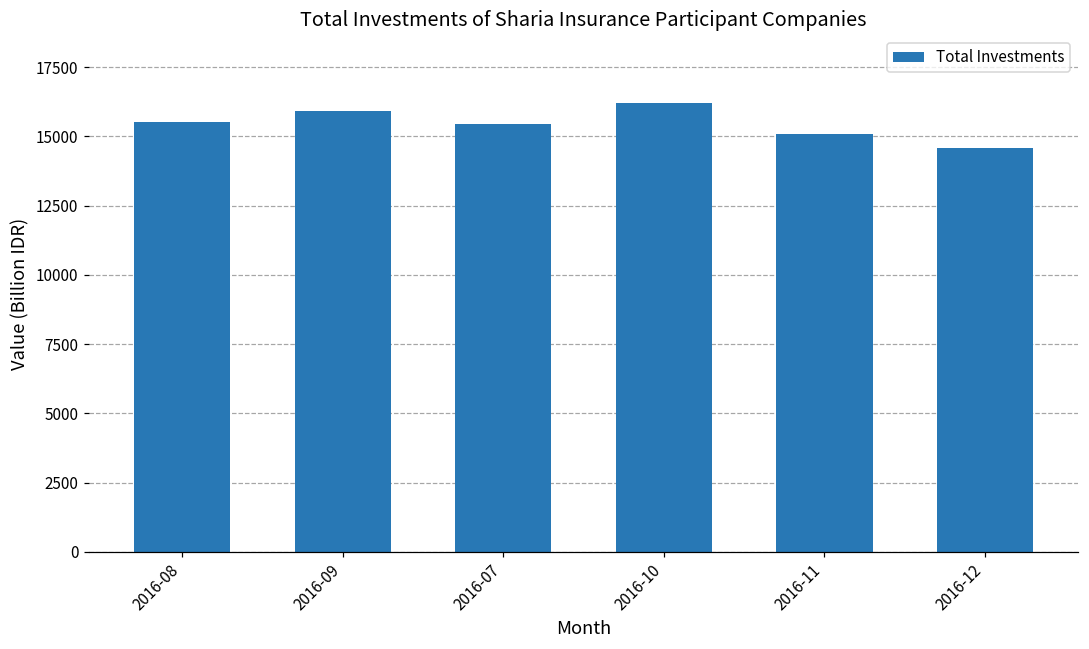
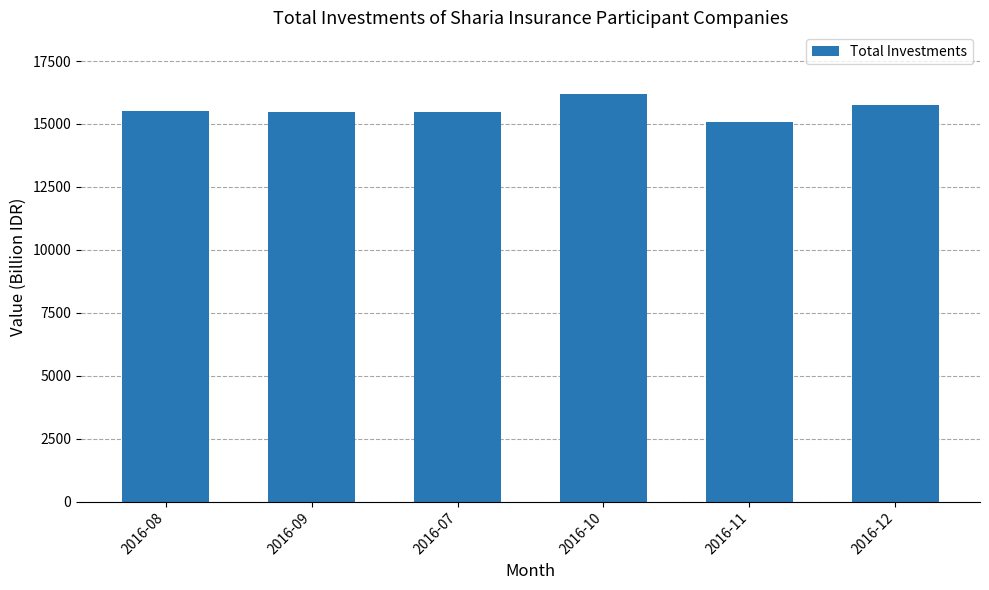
2016-09: 15900 -> 15500
2016-12: 14600 -> 15800
